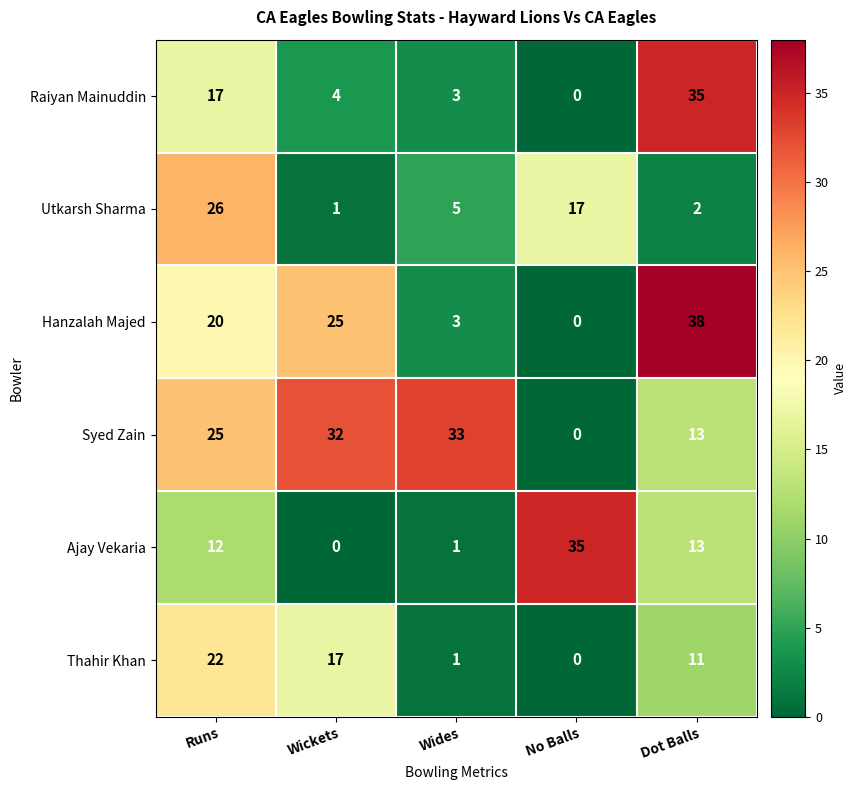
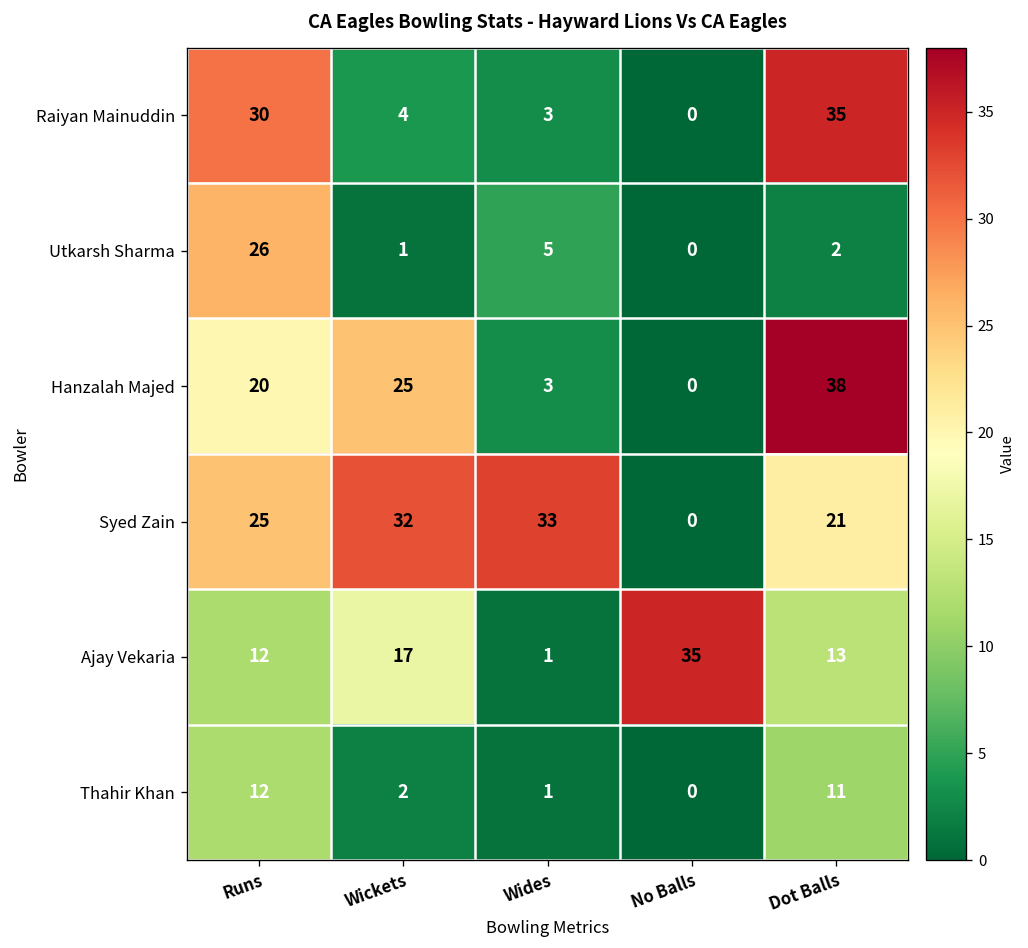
Raiyan Mainuddin, Runs: 17 -> 30
Utkarsh Sharma, No Balls: 17 -> 0
Syed Zain, Dot Balls: 13 -> 21
Ajay Vekaria, Wickets: 0 -> 17
Thahir Khan, Runs: 22 -> 12
Thahir Khan, Wickets: 17 -> 2
